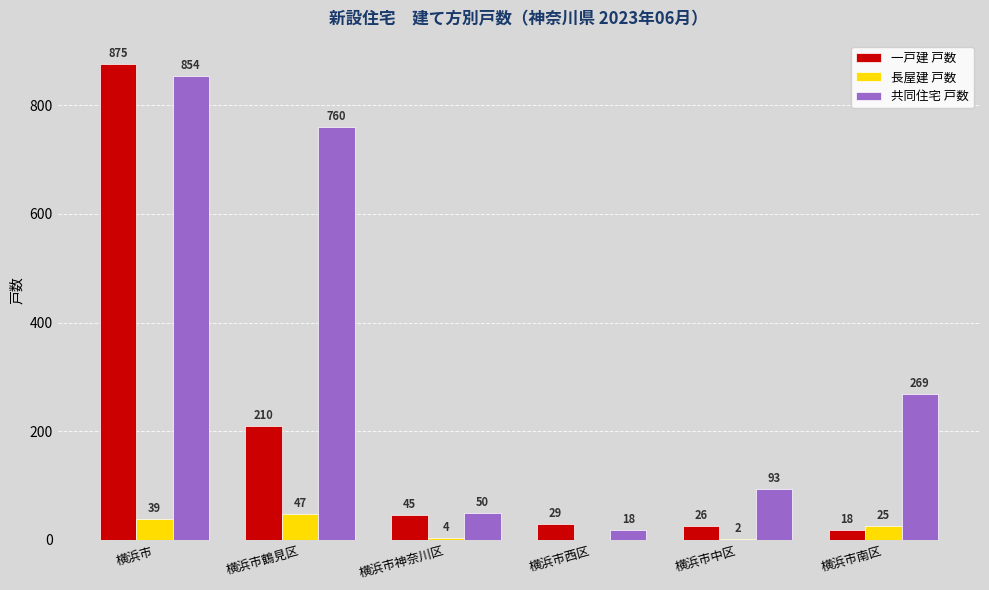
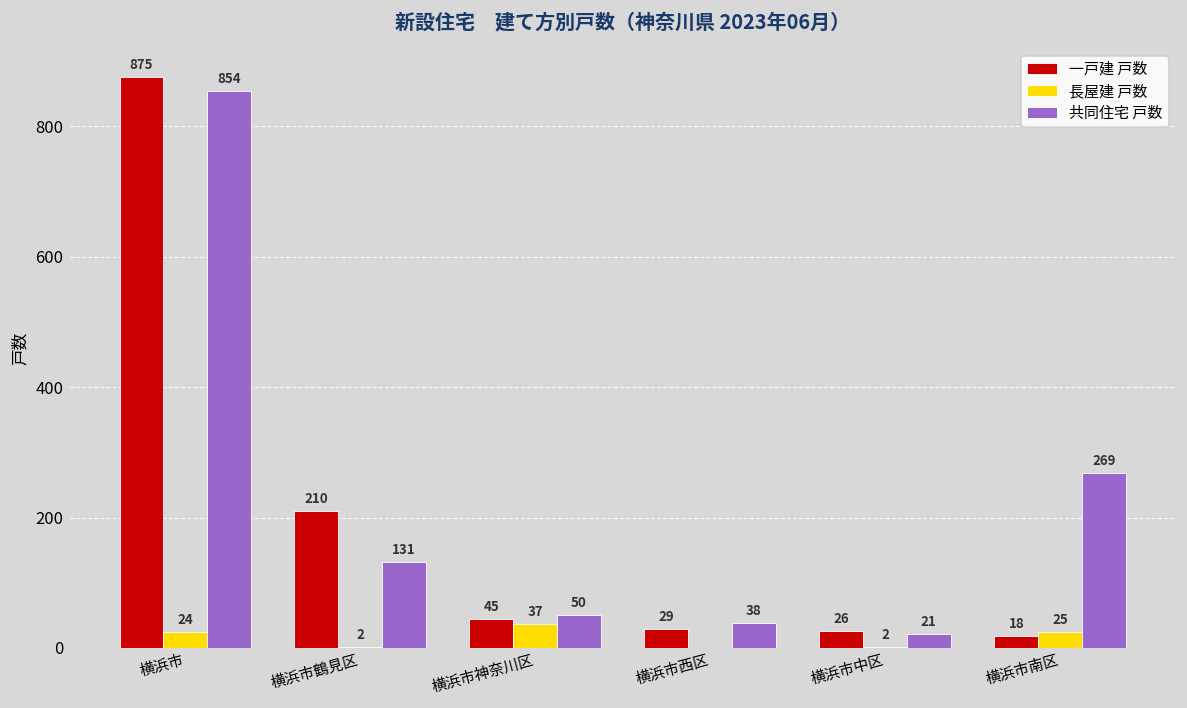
長屋建 戸数, 横浜市: 39 -> 24
長屋建 戸数, 横浜市鶴見区: 47 -> 2
共同住宅 戸数, 横浜市鶴見区: 760 -> 131
長屋建 戸数, 横浜市神奈川区: 4 -> 37
共同住宅 戸数, 横浜市西区: 18 -> 38
共同住宅 戸数, 横浜市中区: 93 -> 21
